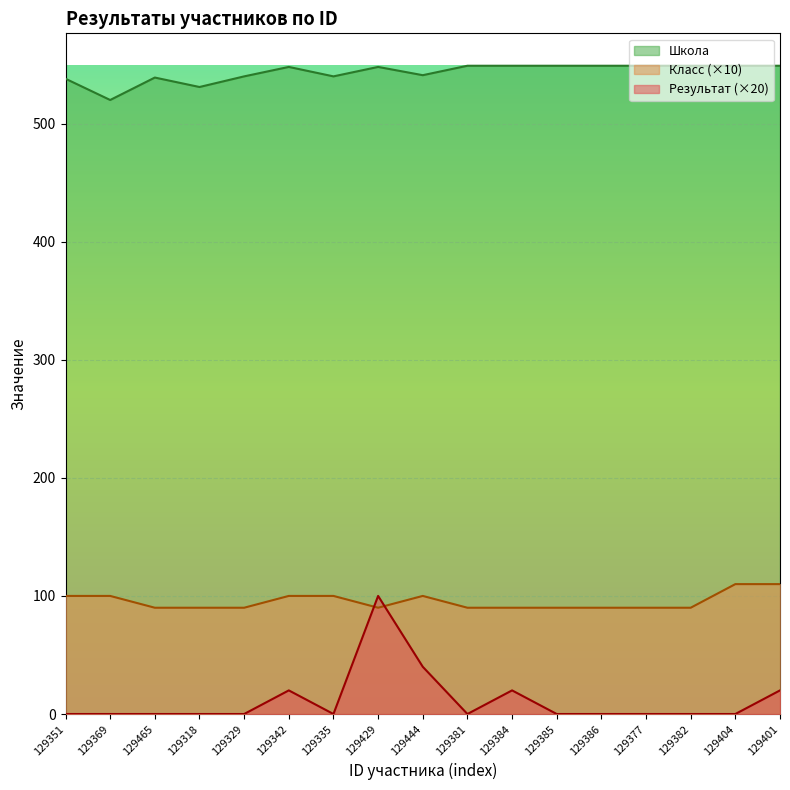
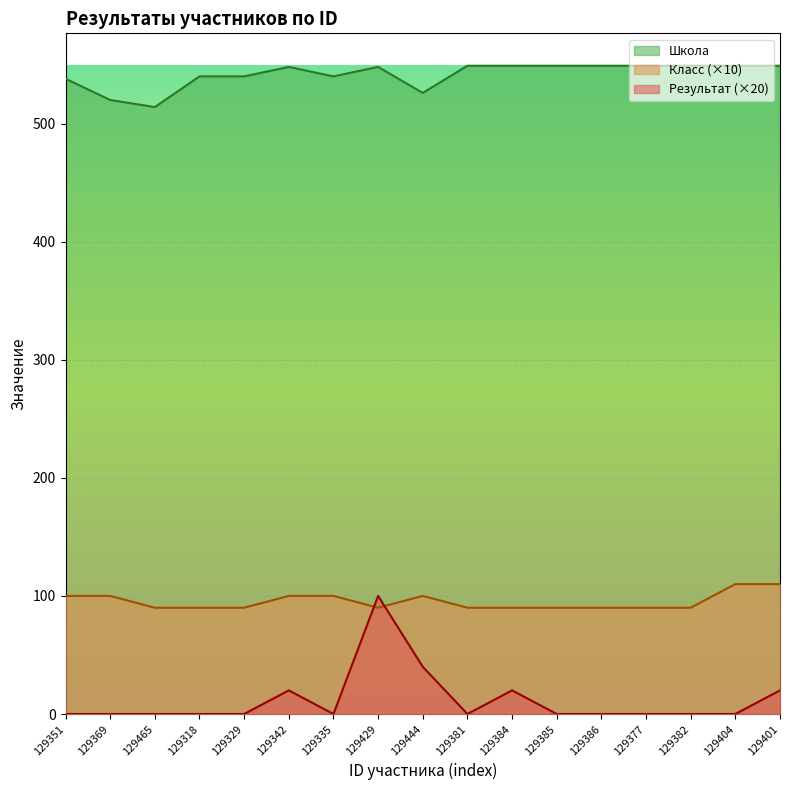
Школа, 129465: 539 -> 514
Школа, 129318: 531 -> 540
Школа, 129444: 541 -> 526
